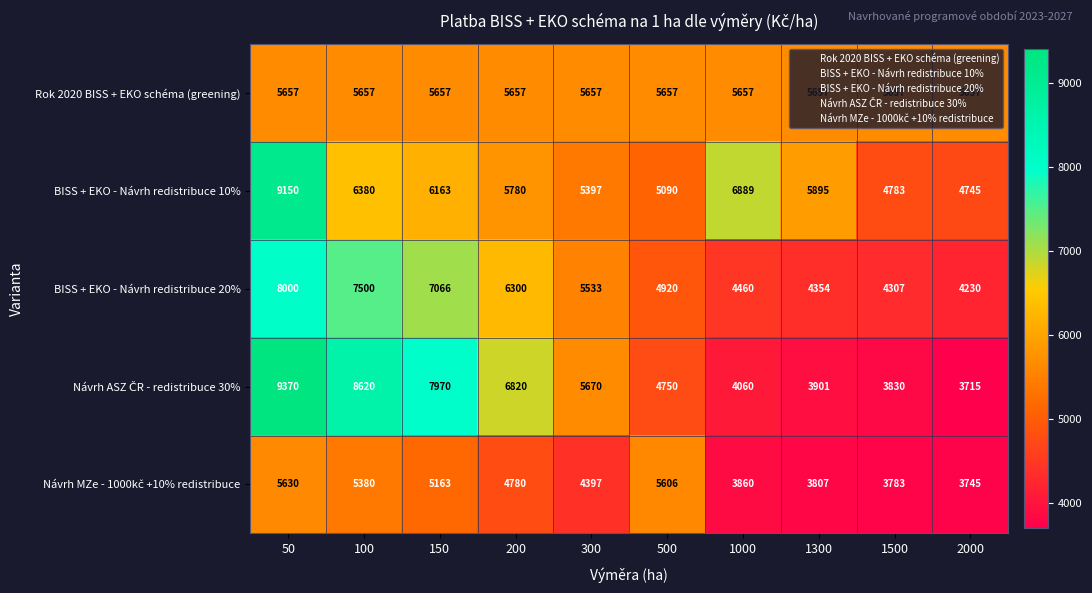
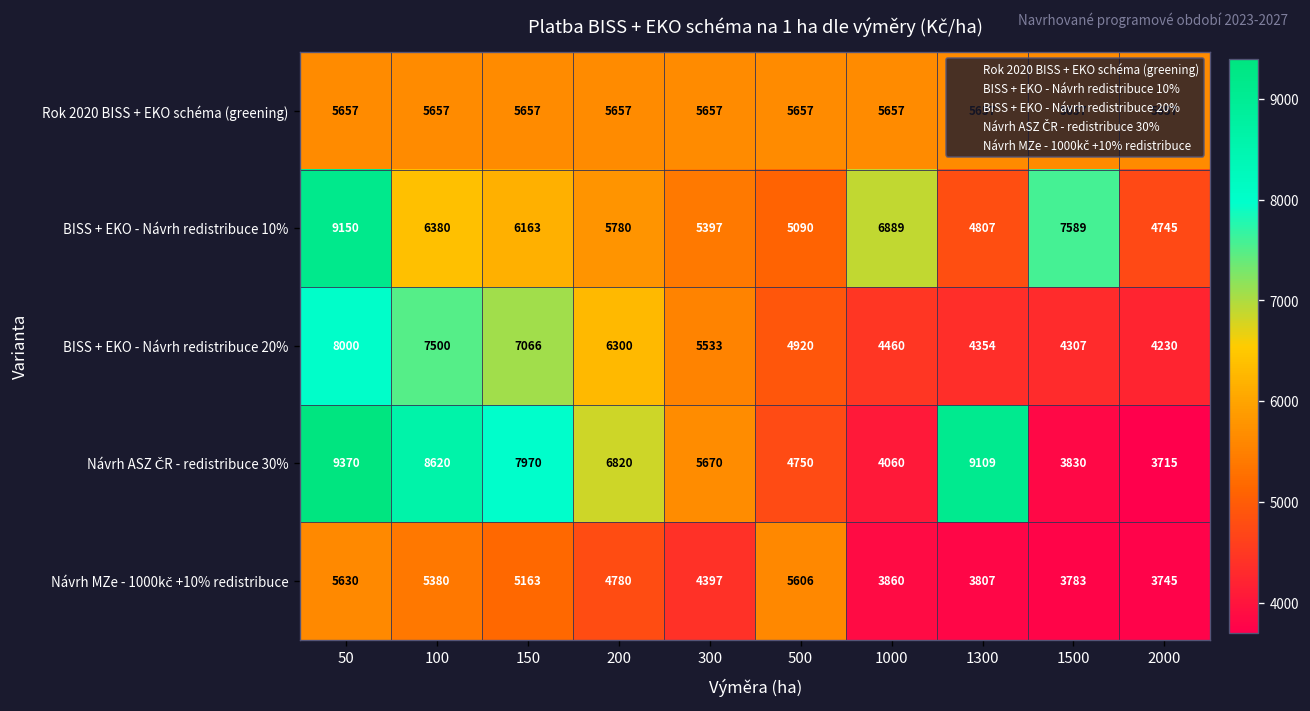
BISS + EKO - Návrh redistribuce 10%, 1300: 5895 -> 4807
BISS + EKO - Návrh redistribuce 10%, 1500: 4783 -> 7589
Návrh ASZ ČR - redistribuce 30%, 1300: 3901 -> 9109
